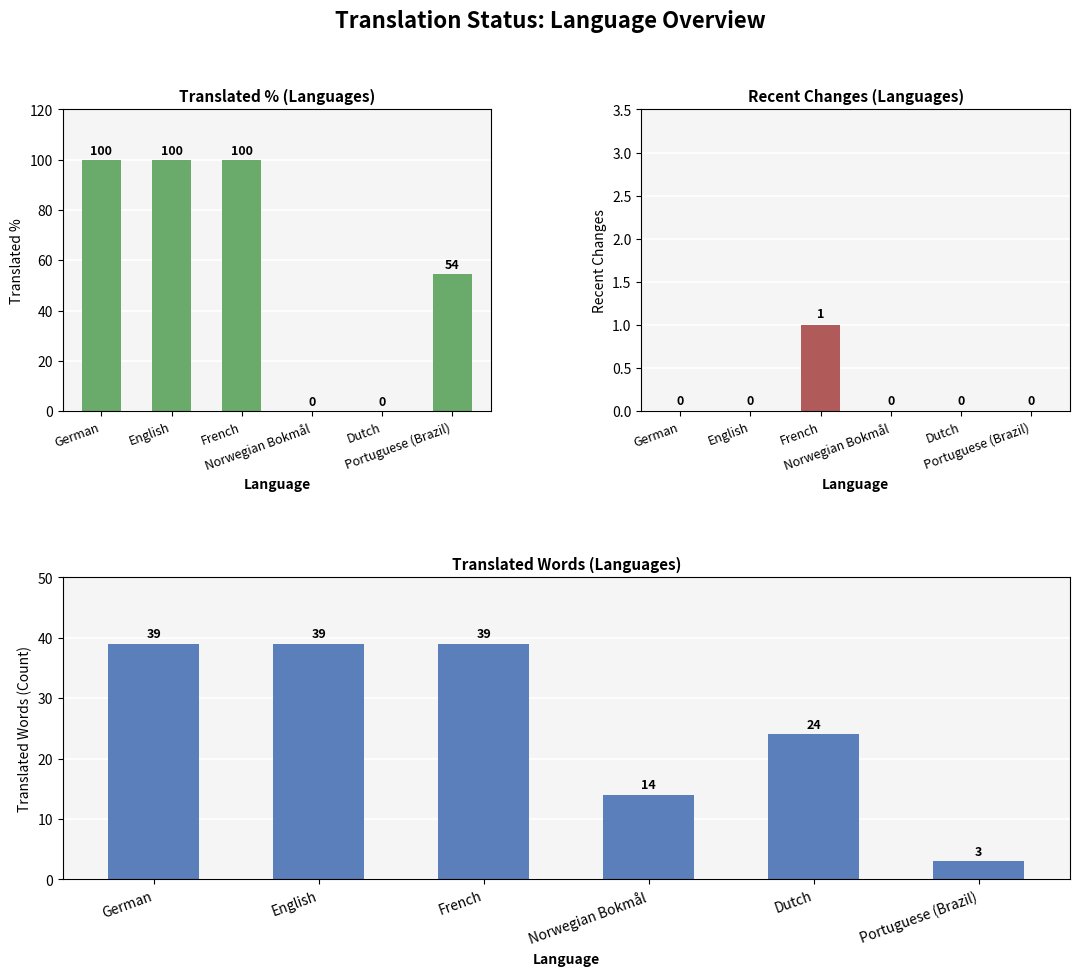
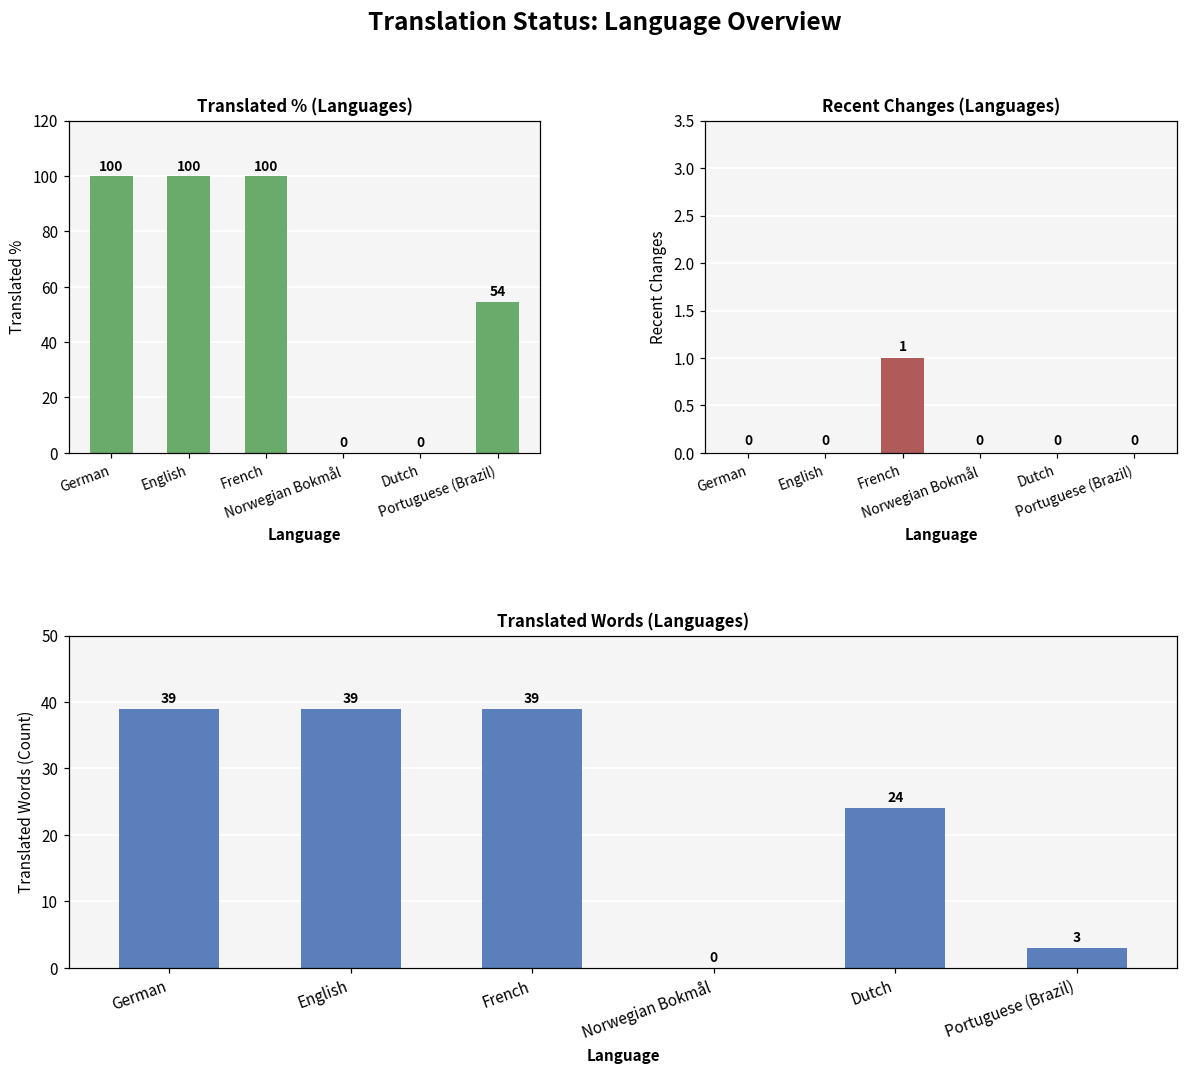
Translated Words (Languages), Norwegian Bokmål: 14 -> 0
